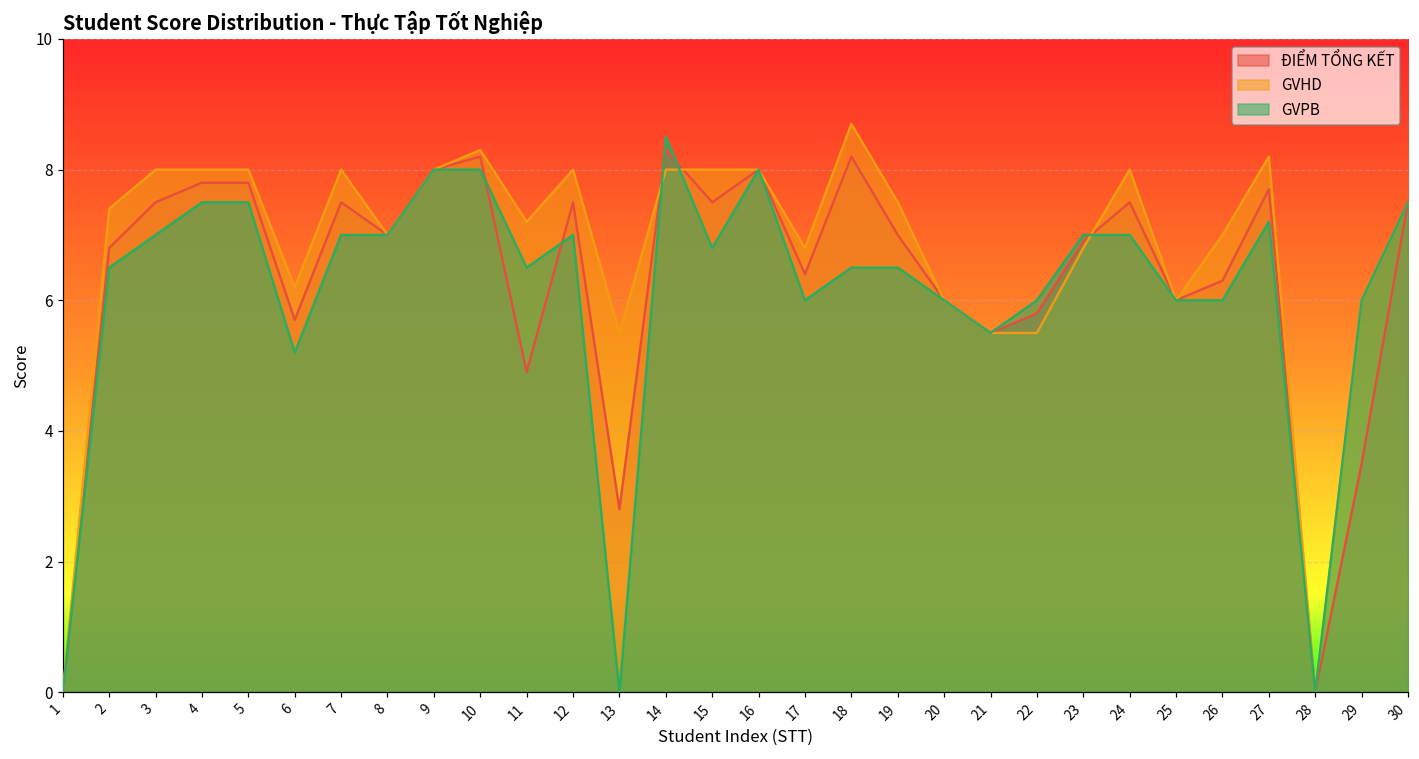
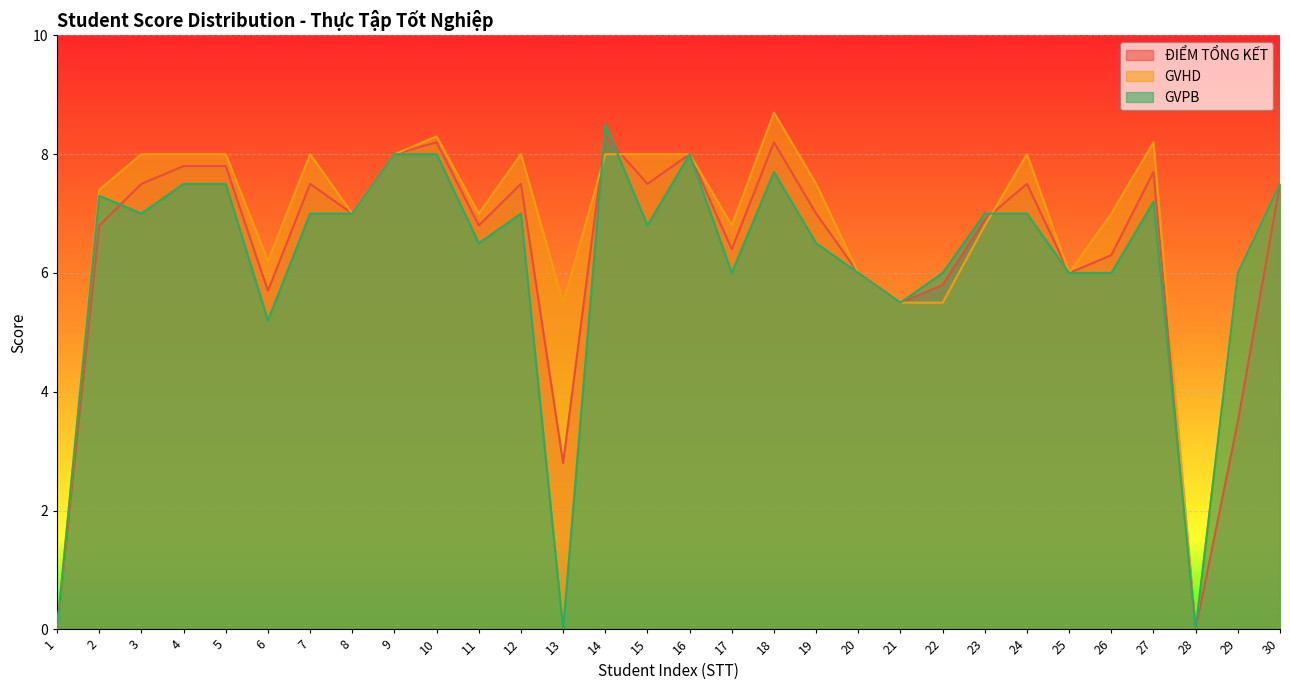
GVPB, 2: 6.5 -> 7.3
ĐIỂM TỔNG KẾT, 11: 4.9 -> 6.8
GVHD, 11: 7.2 -> 7.0
GVPB, 18: 6.5 -> 7.7
